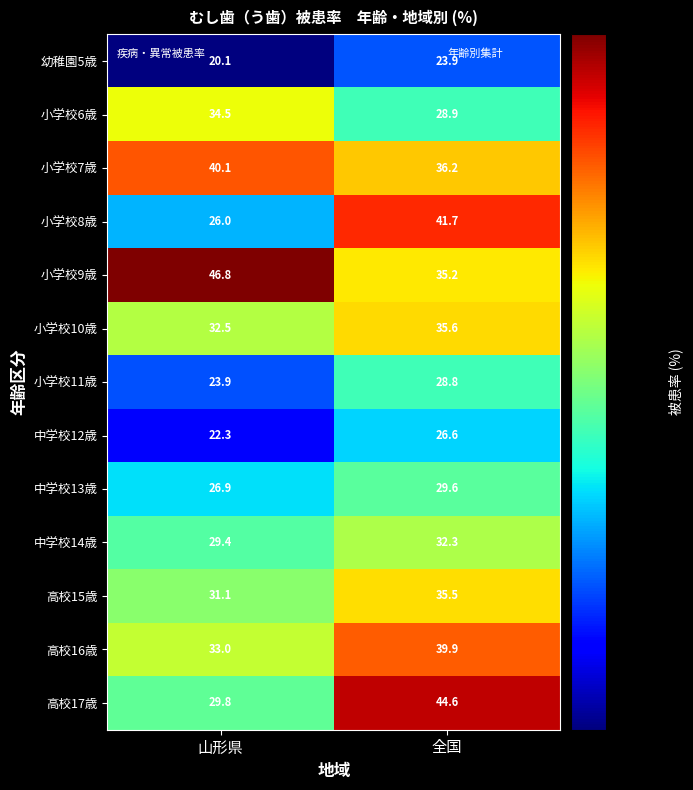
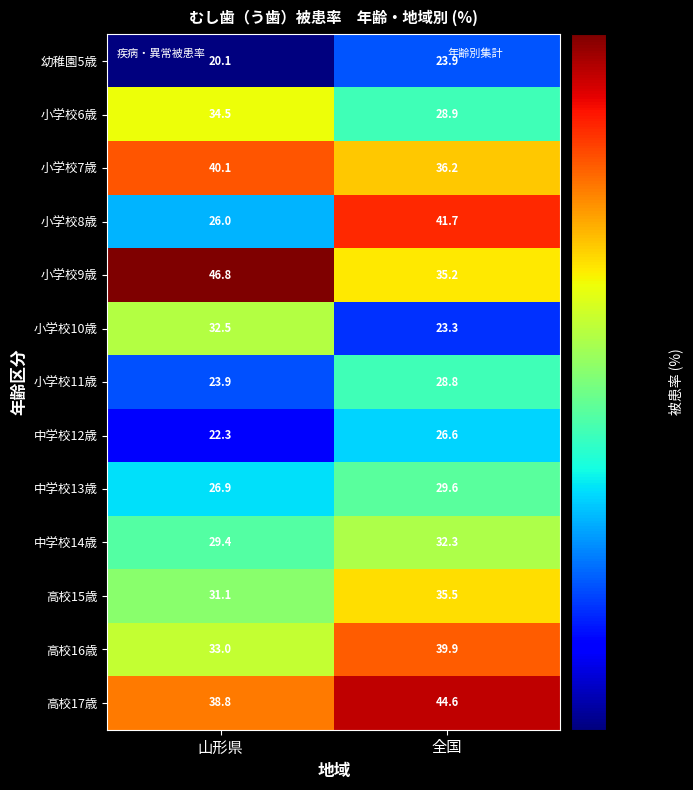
小学校10歳, 全国: 35.6 -> 23.3
高校17歳, 山形県: 29.8 -> 38.8
